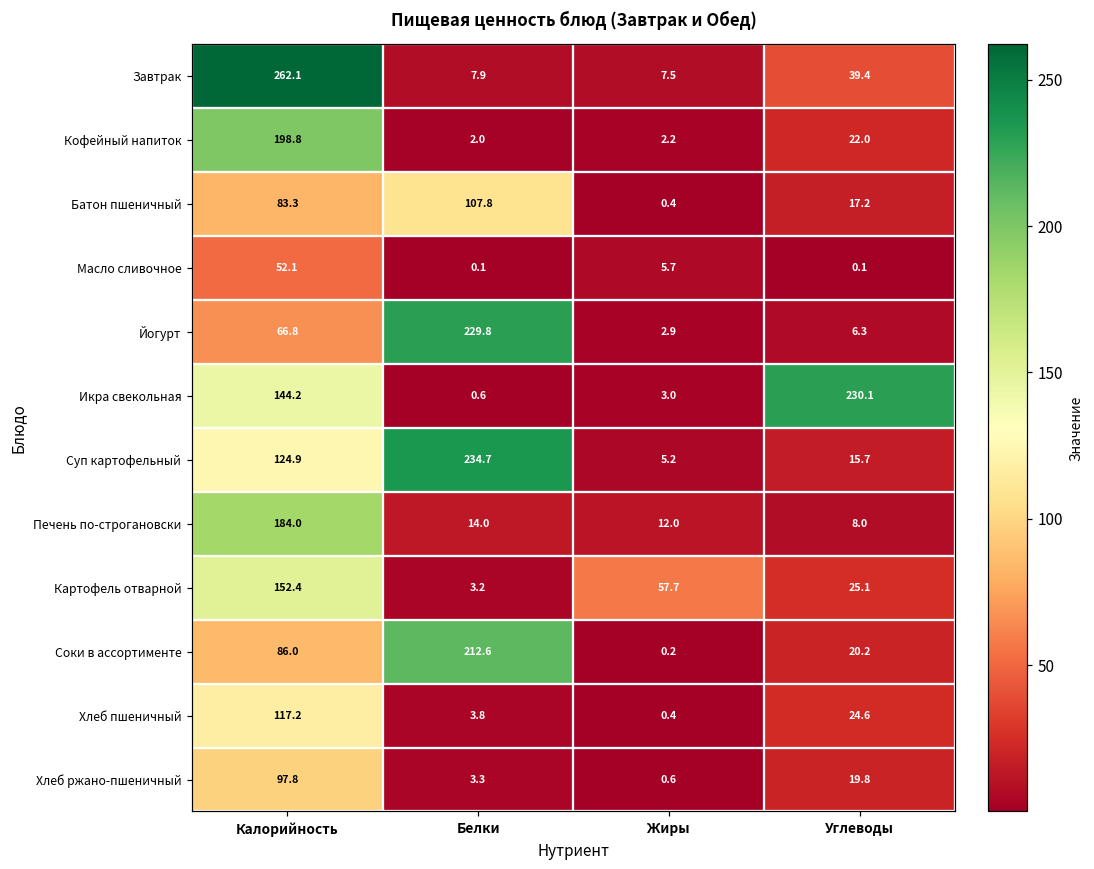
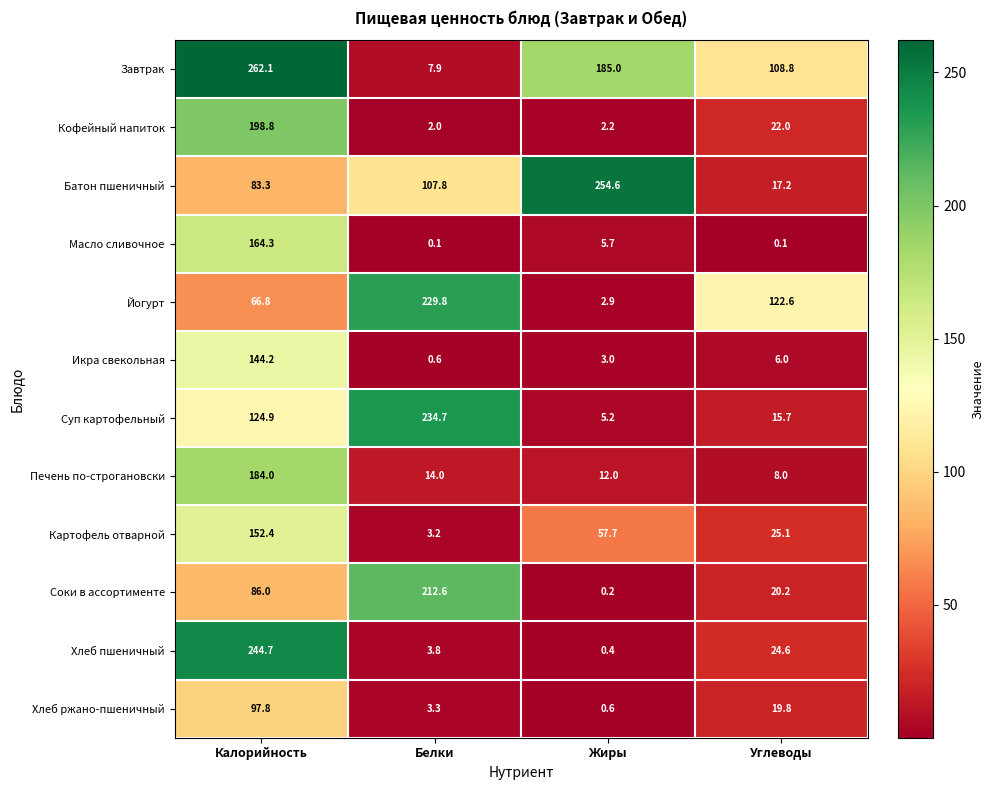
Завтрак, Жиры: 7.5 -> 185.0
Завтрак, Углеводы: 39.4 -> 108.8
Батон пшеничный, Жиры: 0.4 -> 254.6
Масло сливочное, Калорийность: 52.1 -> 164.3
Йогурт, Углеводы: 6.3 -> 122.6
Икра свекольная, Углеводы: 230.1 -> 6.0
Хлеб пшеничный, Калорийность: 117.2 -> 244.7
